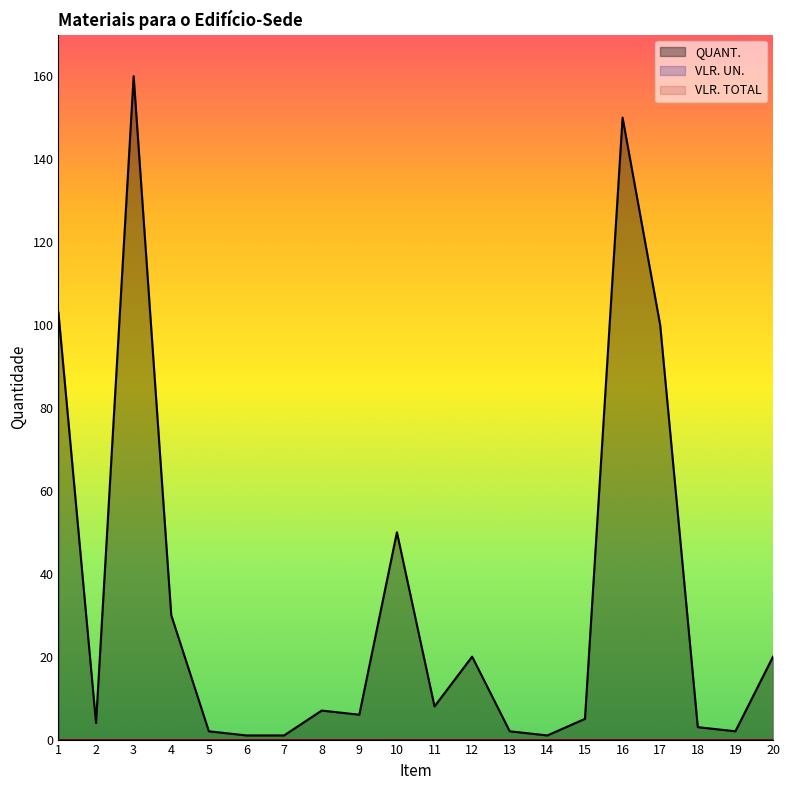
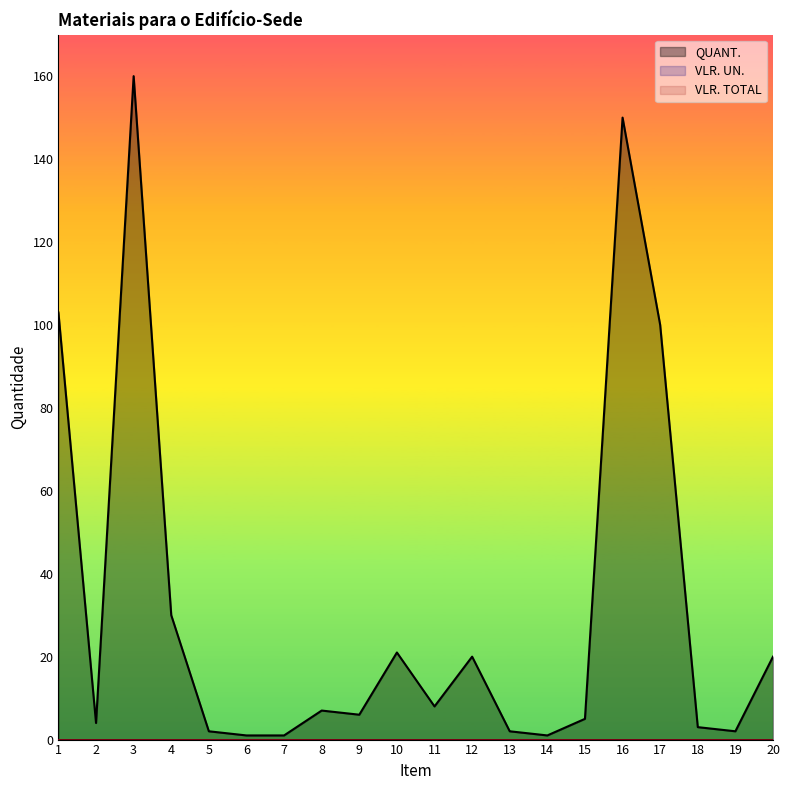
QUANT., 10: 50 -> 21
